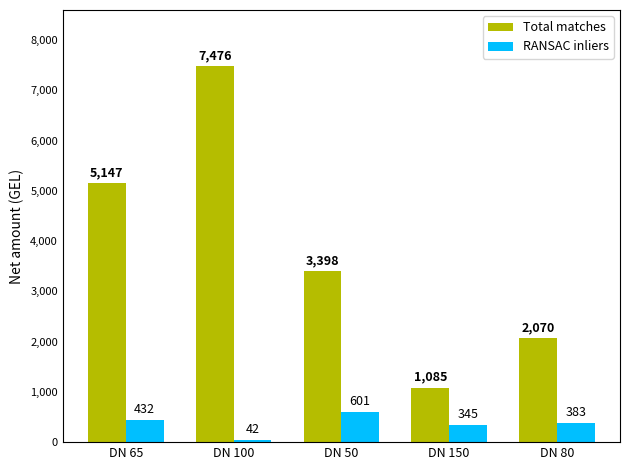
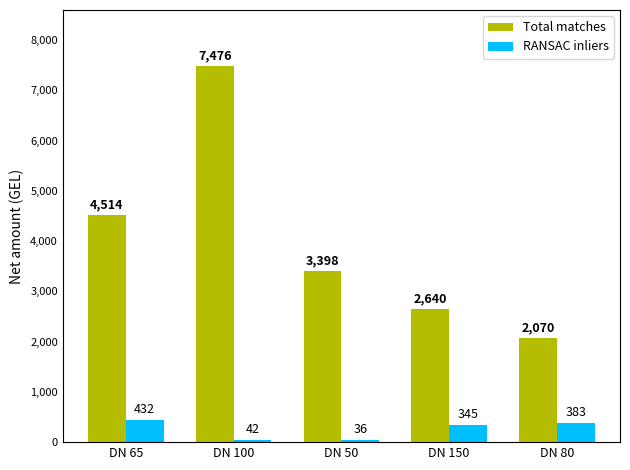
Total matches, DN 65: 5,147 -> 4,514
RANSAC inliers, DN 50: 601 -> 36
Total matches, DN 150: 1,085 -> 2,640
